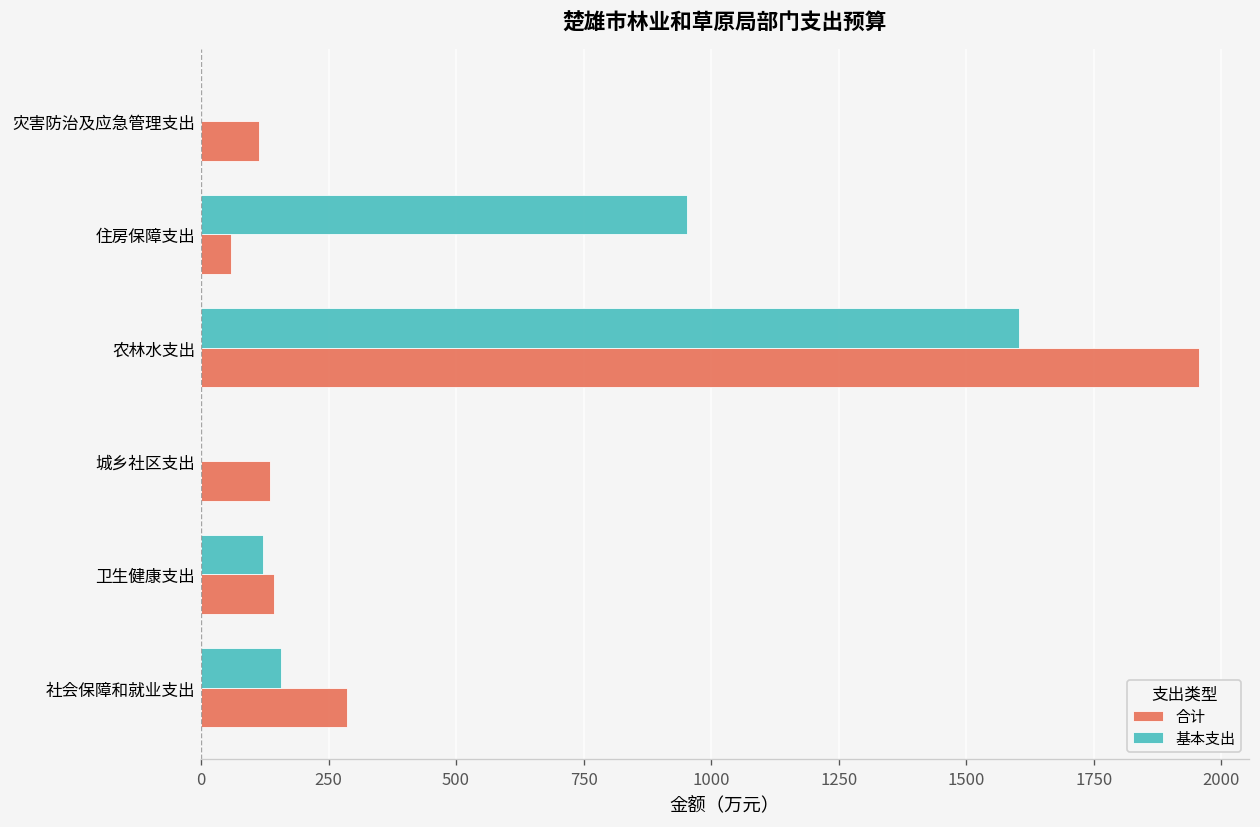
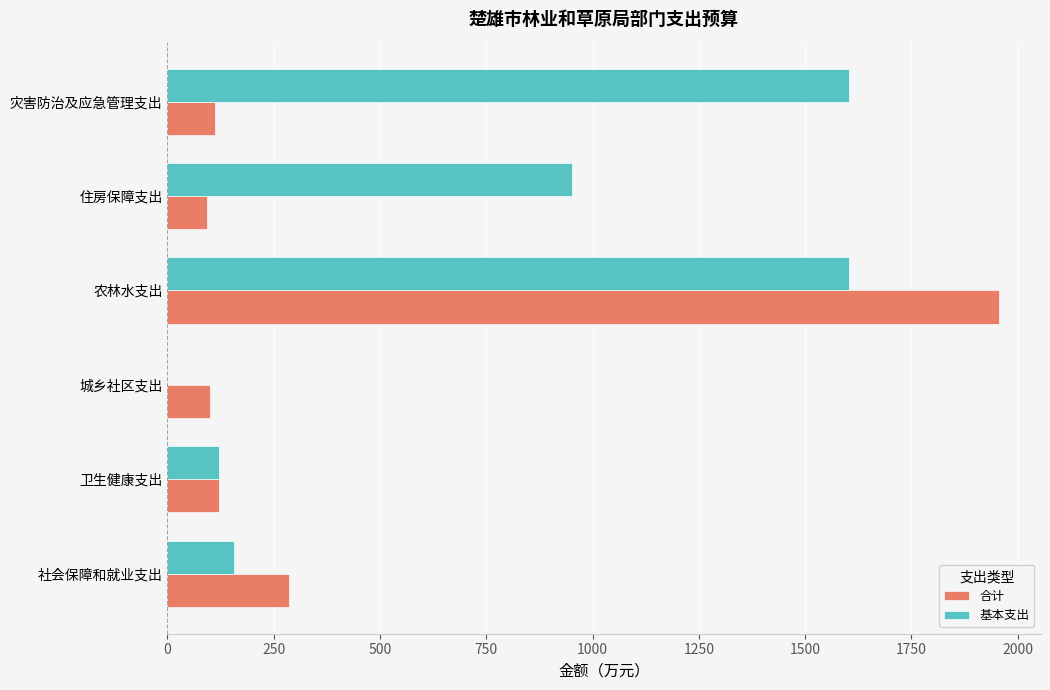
基本支出, 灾害防治及应急管理支出: 0 -> 1600
合计, 住房保障支出: 60 -> 90
合计, 城乡社区支出: 140 -> 100
合计, 卫生健康支出: 140 -> 120
